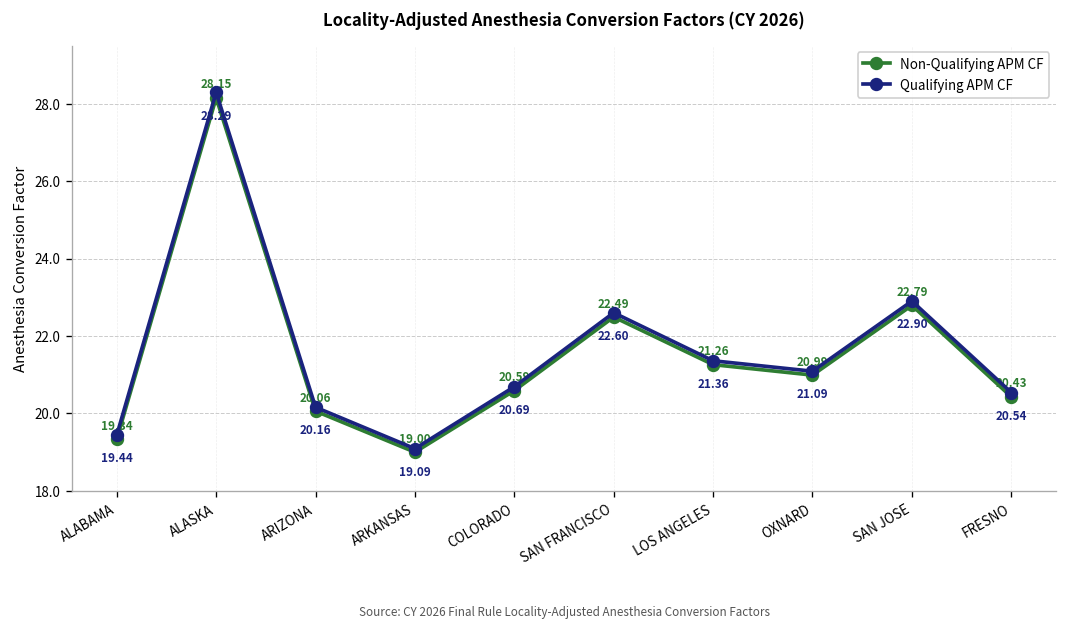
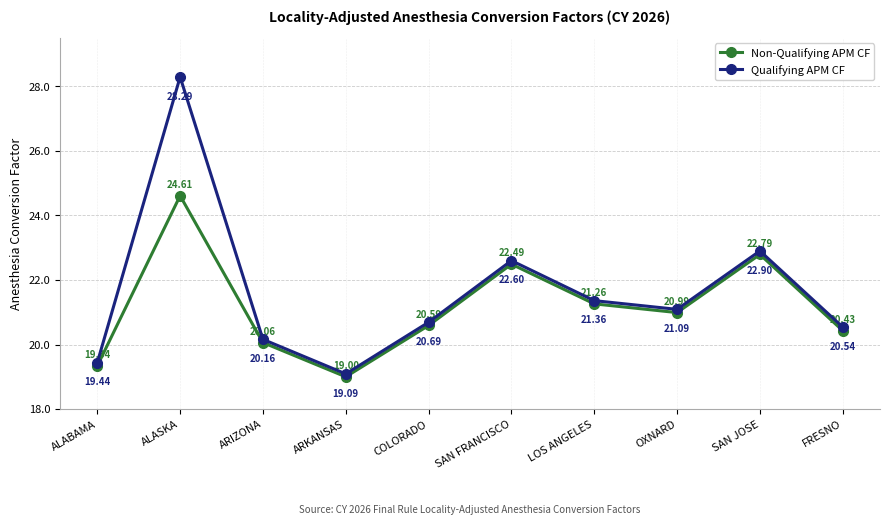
Non-Qualifying APM CF, ALASKA: 28.15 -> 24.61
